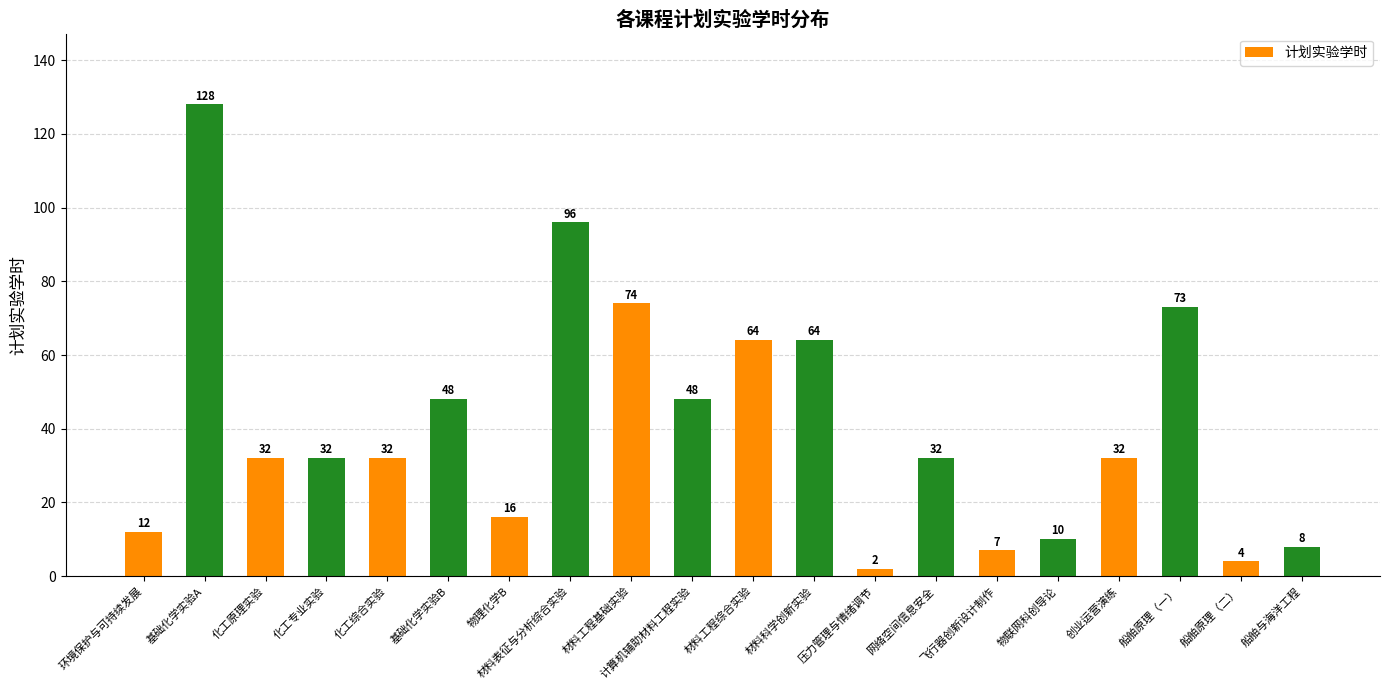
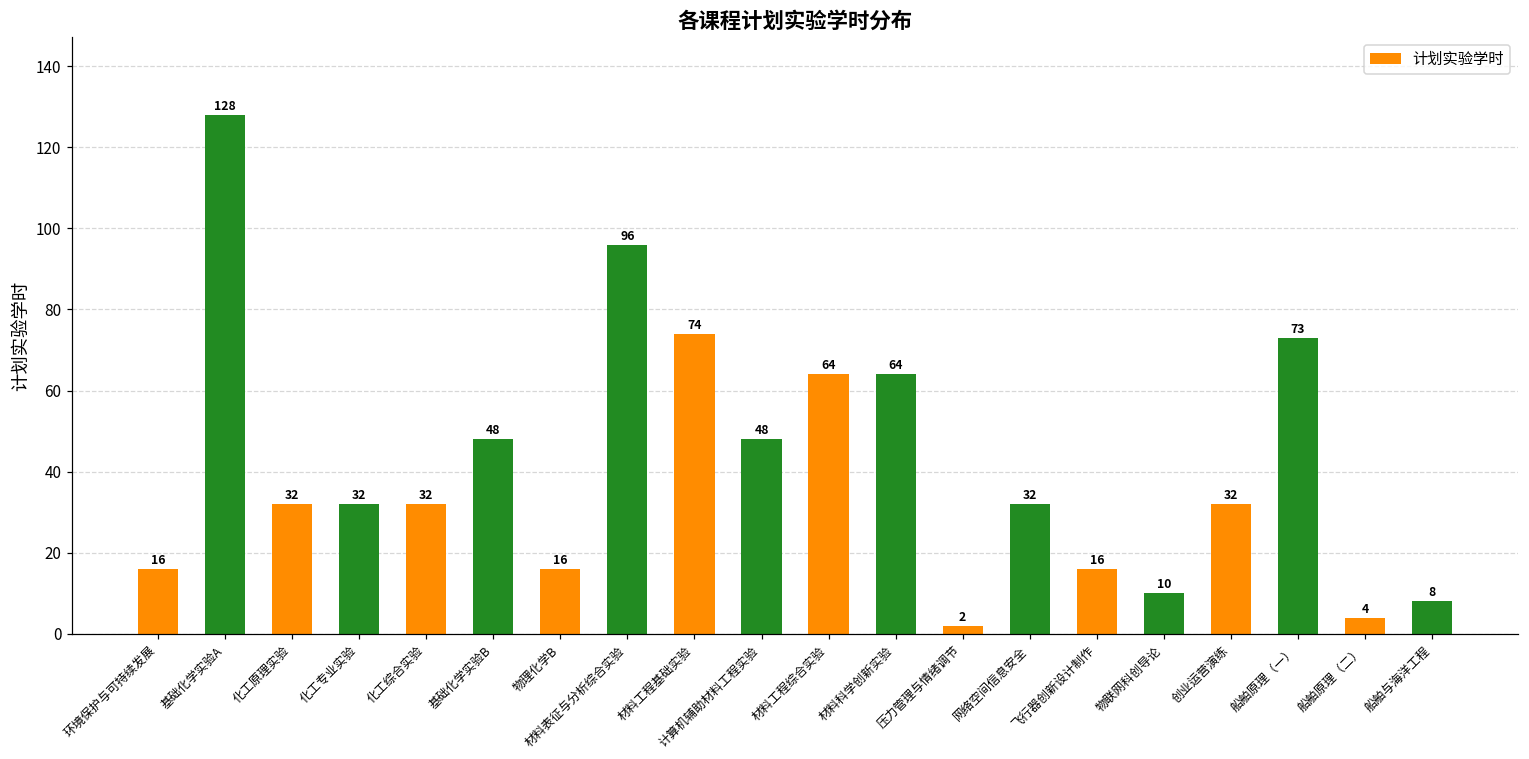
环境保护与可持续发展: 12 -> 16
飞行器创新设计制作: 7 -> 16
